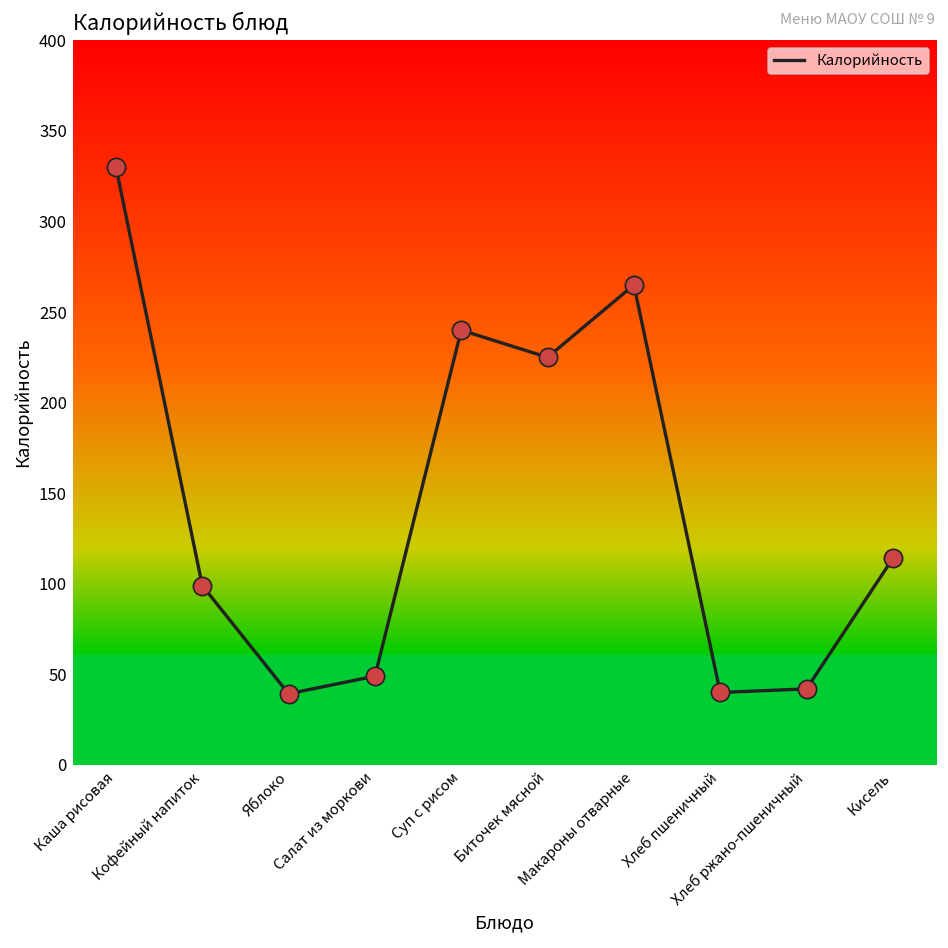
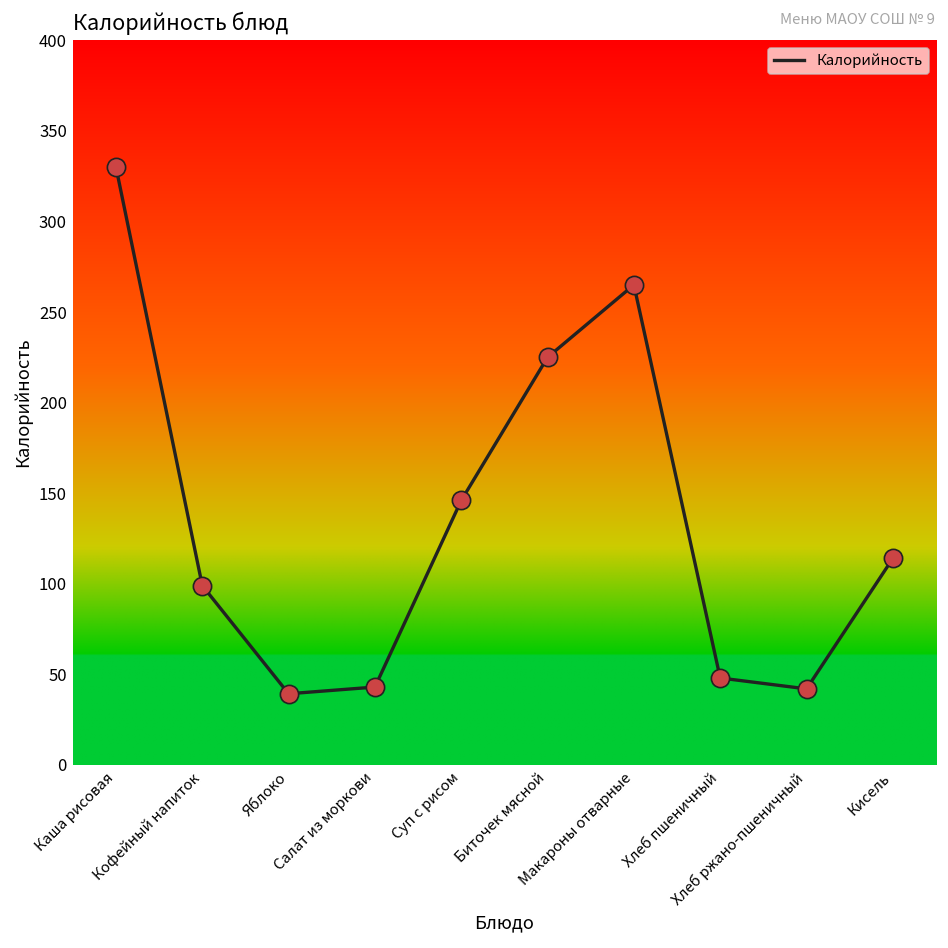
Салат из моркови: 49 -> 43
Суп с рисом: 240 -> 146
Хлеб пшеничный: 40 -> 48
